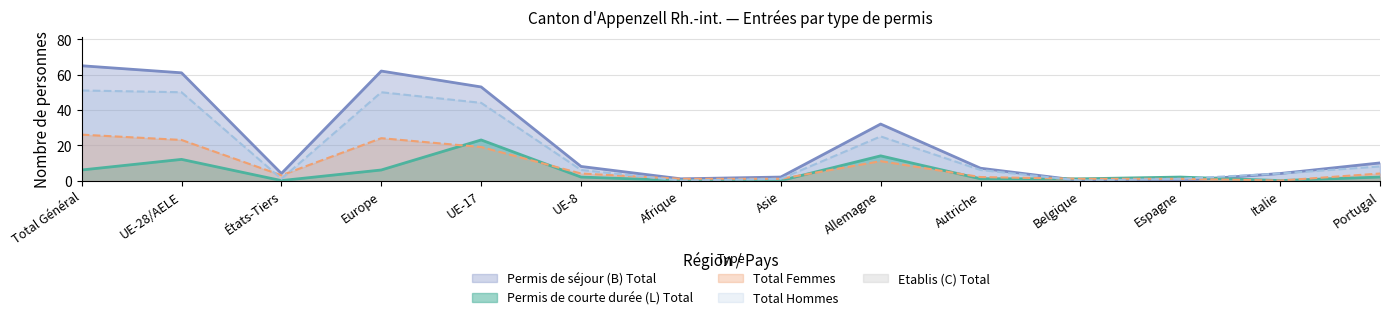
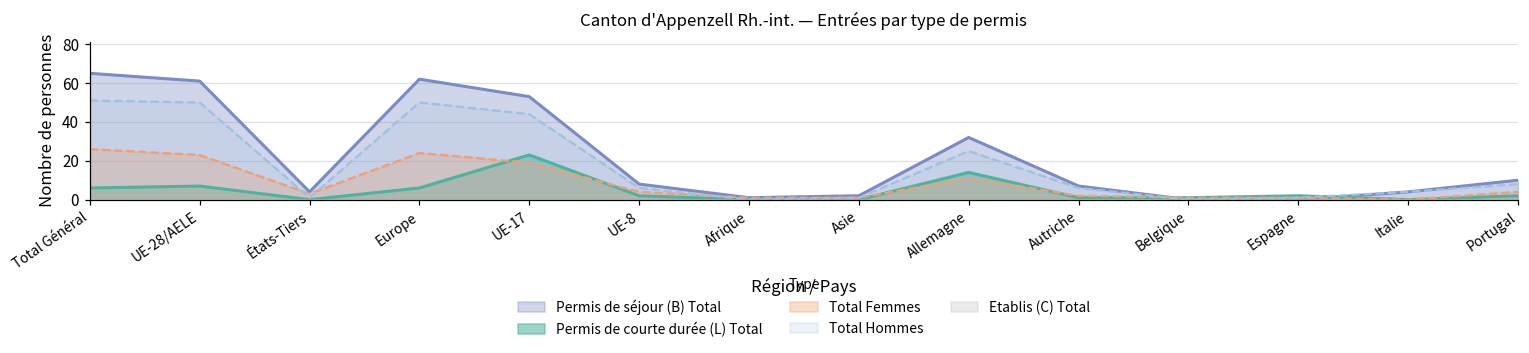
Permis de courte durée (L) Total, UE-28/AELE: 12 -> 7
